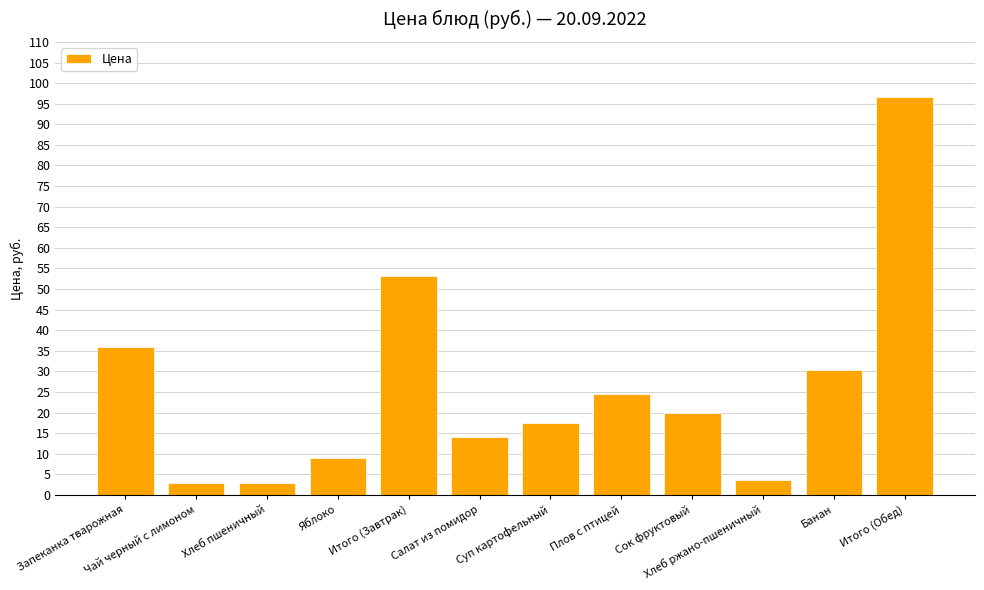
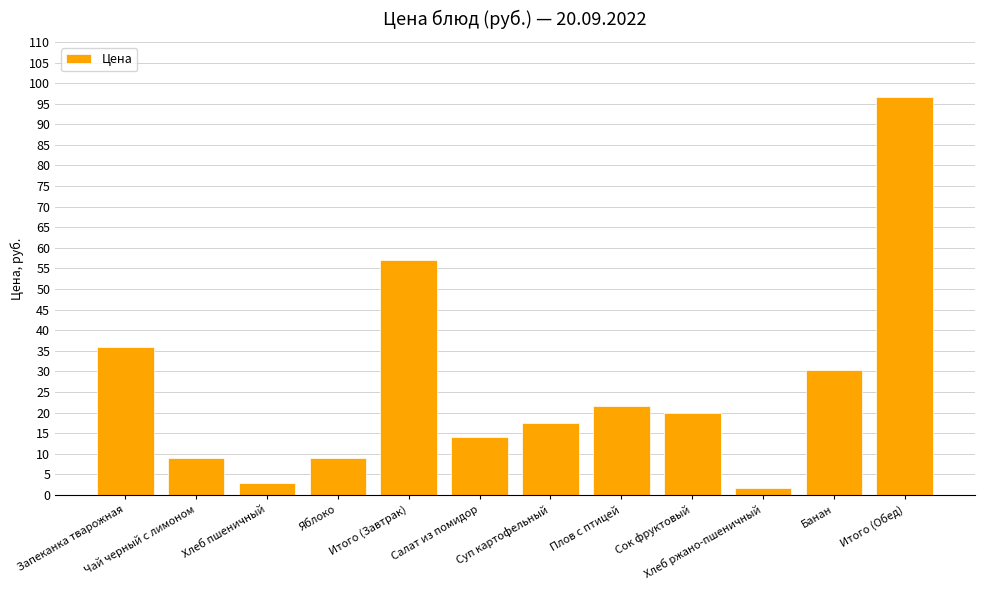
Чай черный с лимоном: 3 -> 9
Итого (Завтрак): 53 -> 57
Плов с птицей: 25 -> 22
Хлеб ржано-пшеничный: 4 -> 2
